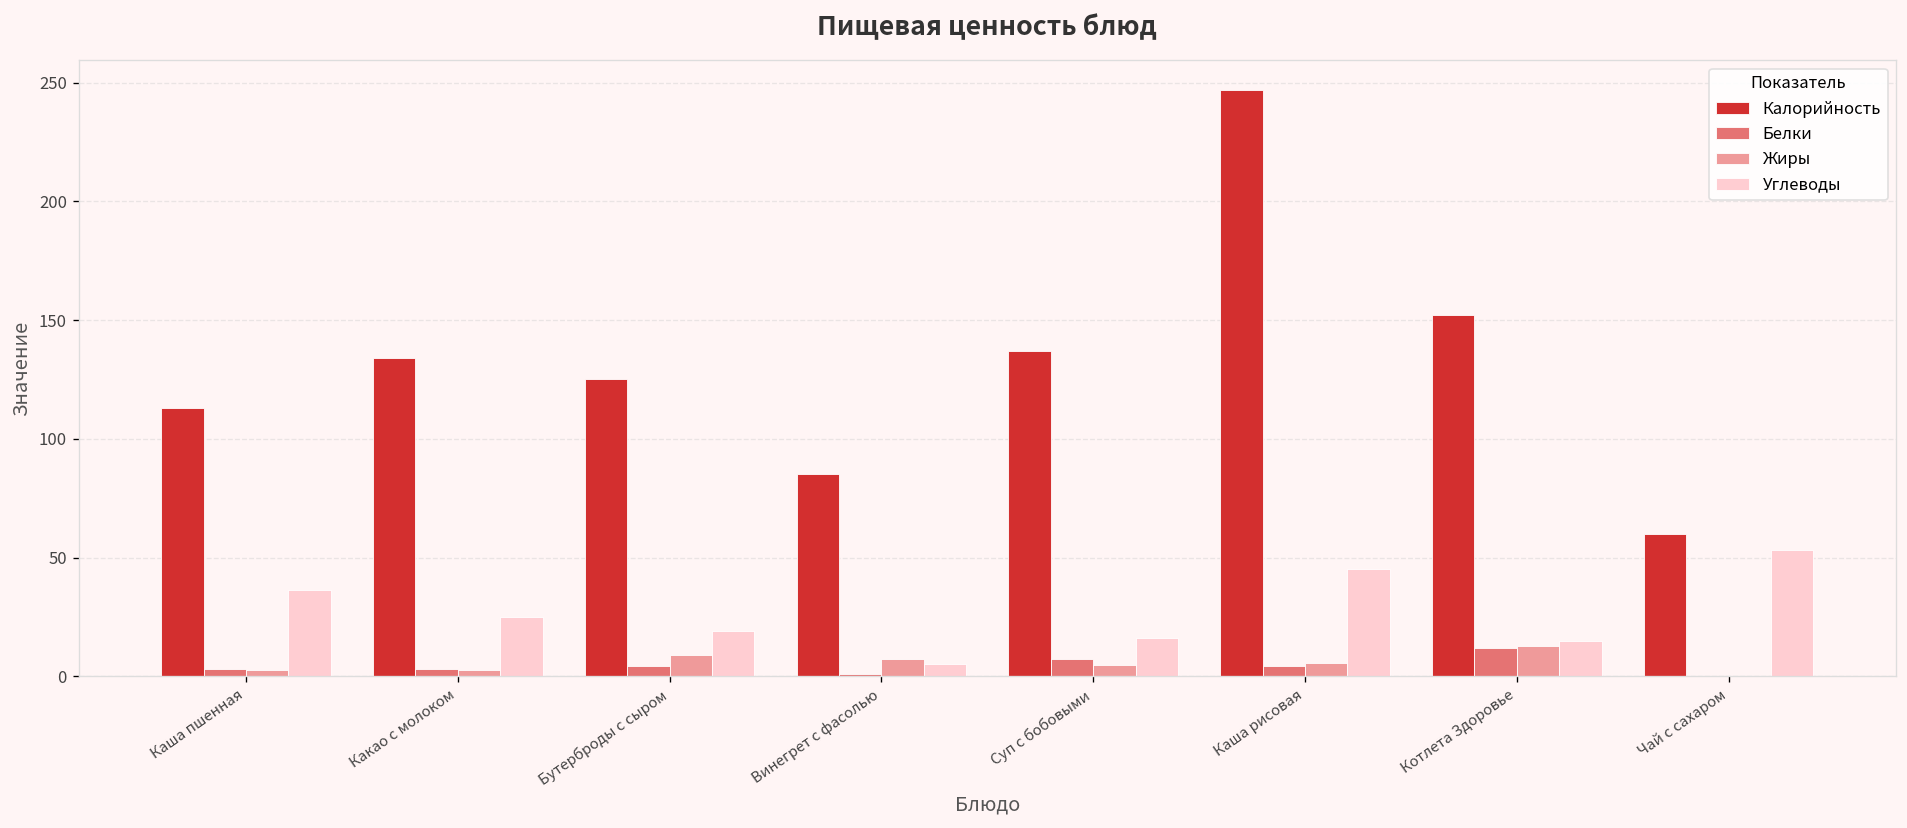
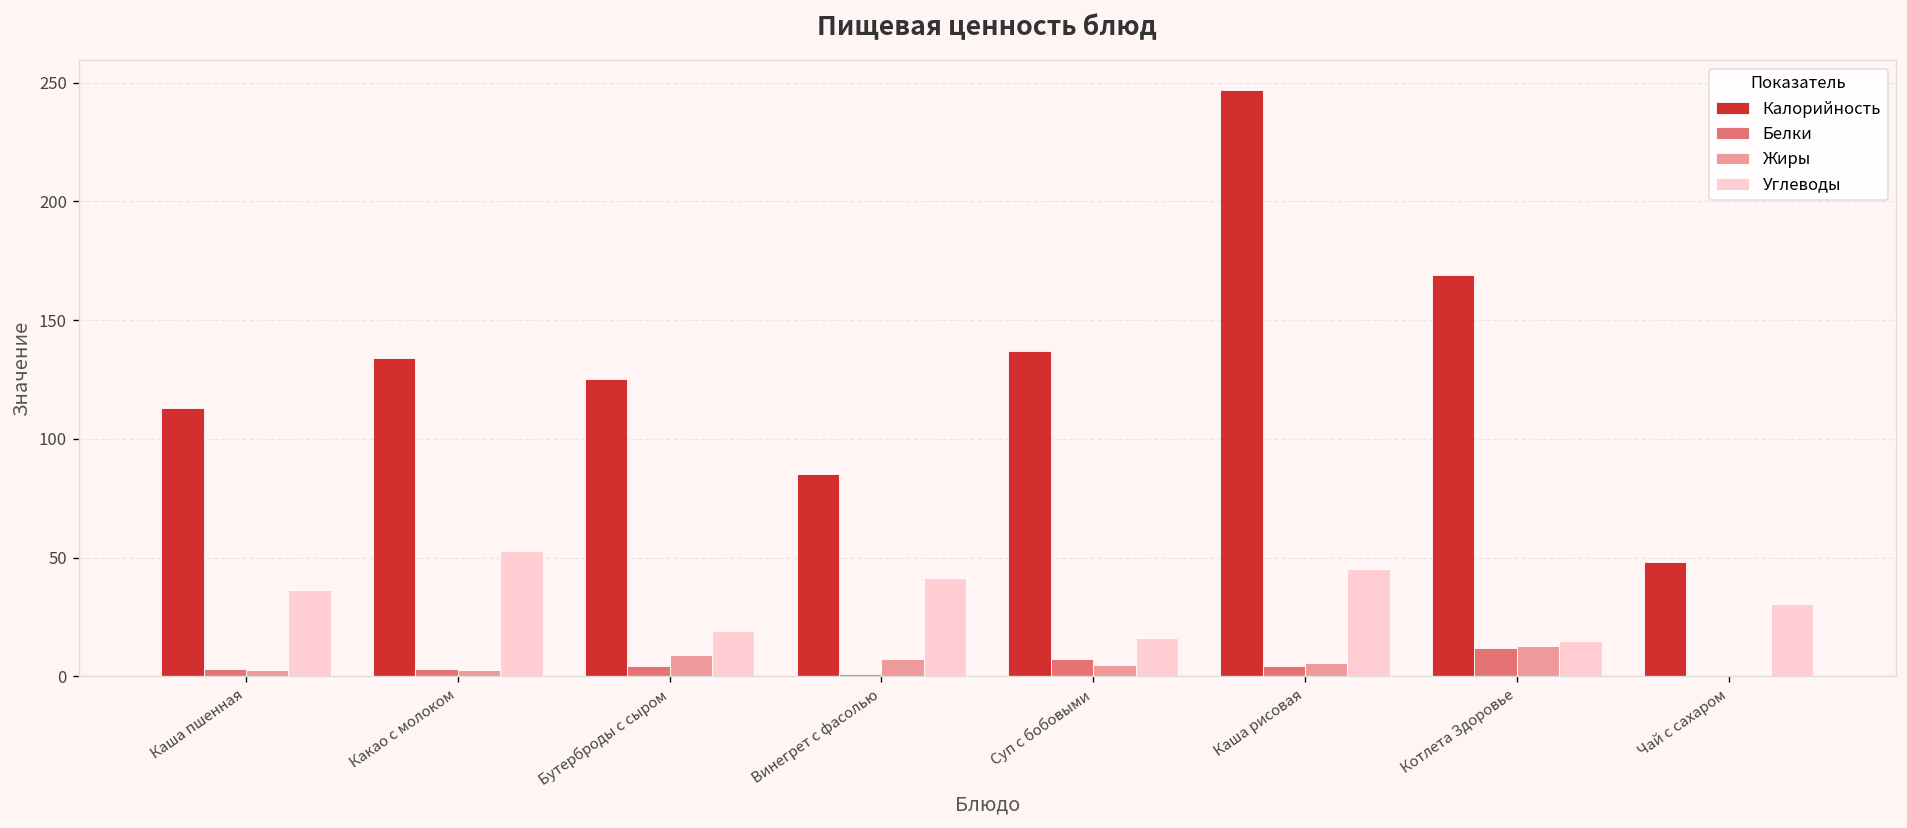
Углеводы, Какао с молоком: 25 -> 53
Углеводы, Винегрет с фасолью: 5 -> 41
Калорийность, Котлета Здоровье: 152 -> 169
Калорийность, Чай с сахаром: 60 -> 48
Углеводы, Чай с сахаром: 53 -> 31
